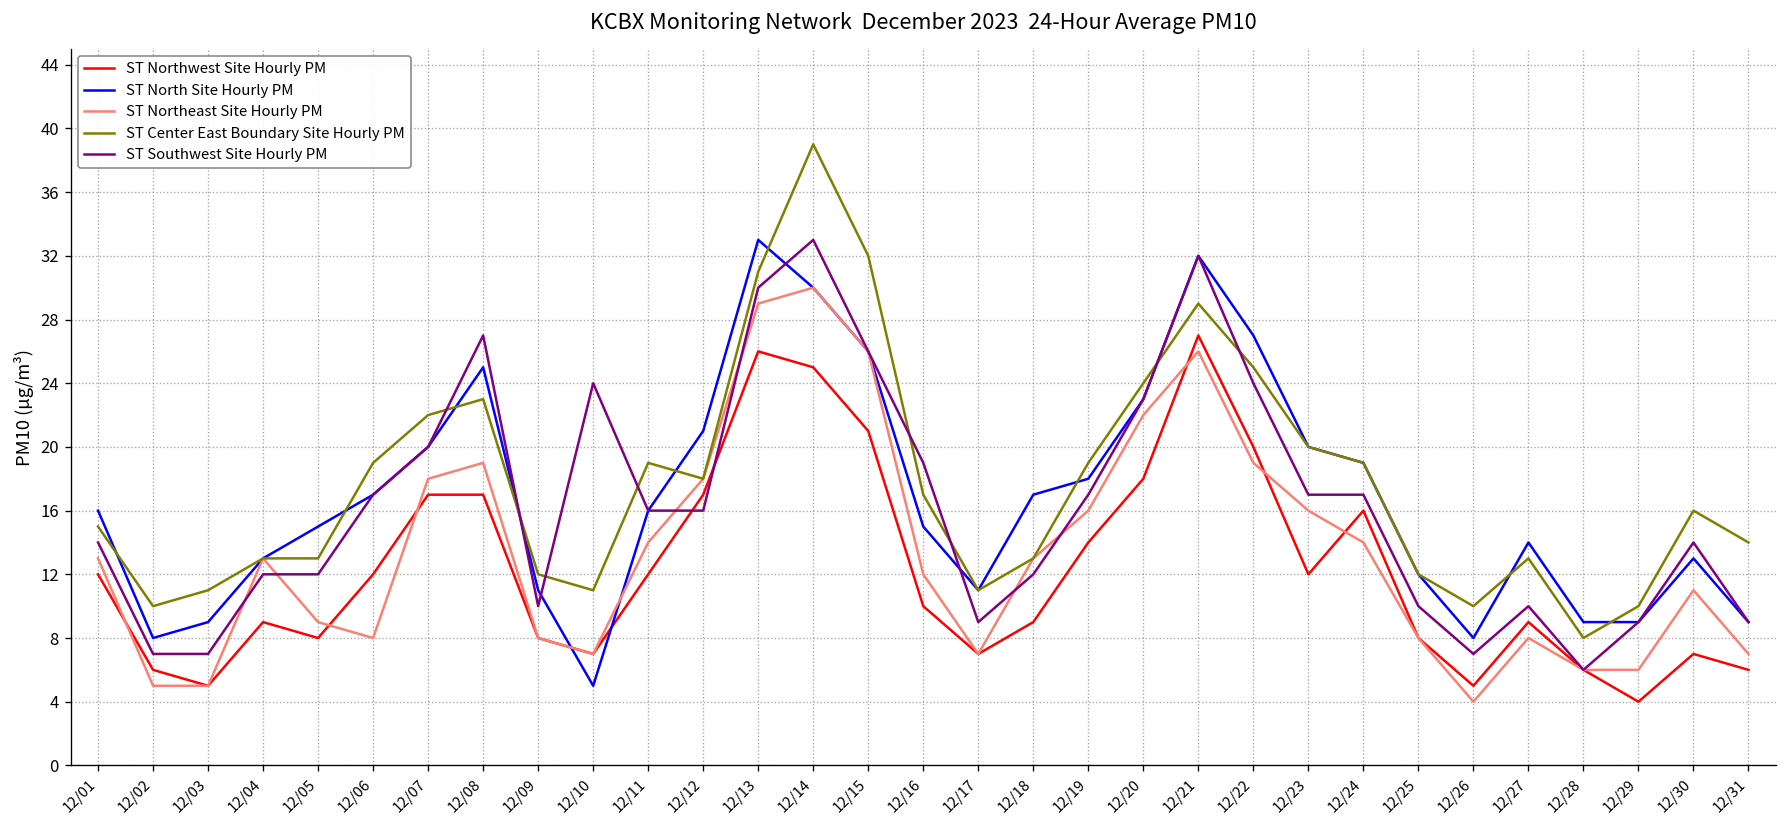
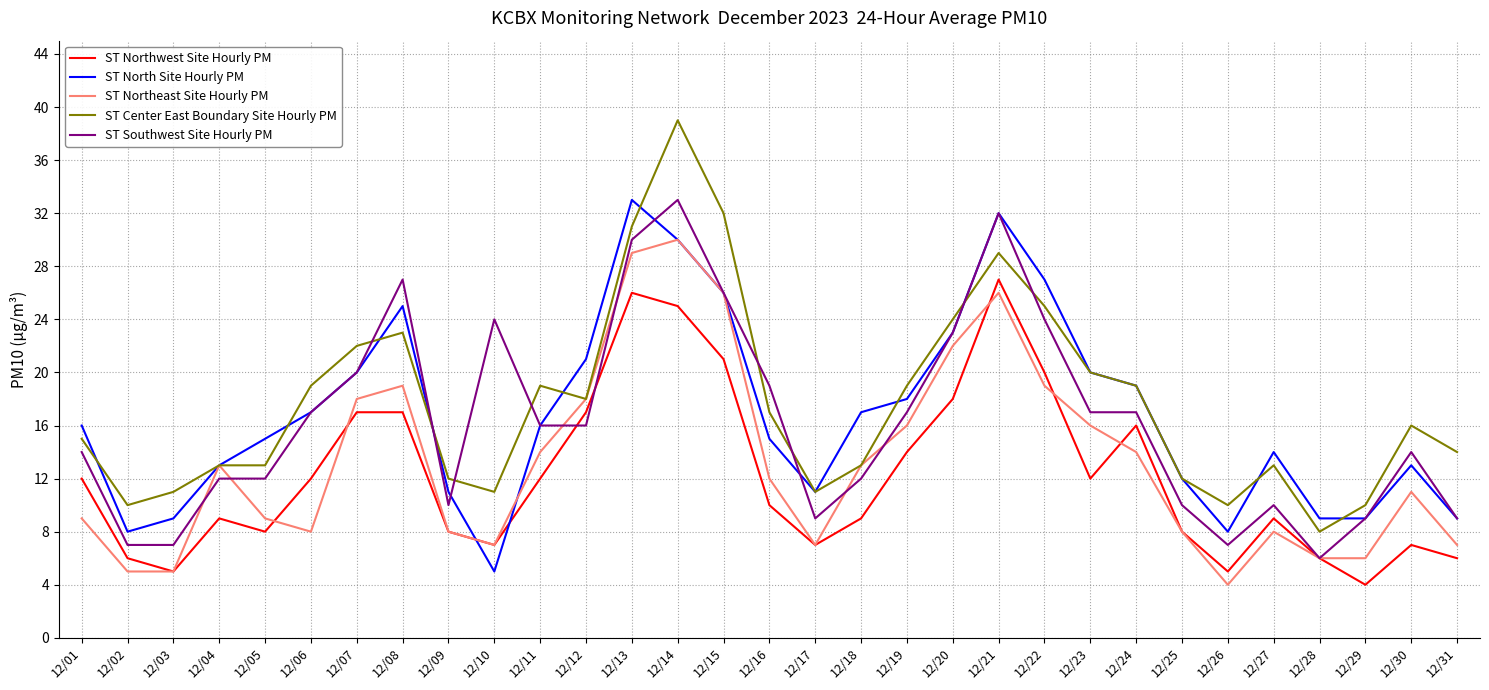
ST Northeast Site Hourly PM, 12/01: 13 -> 9
